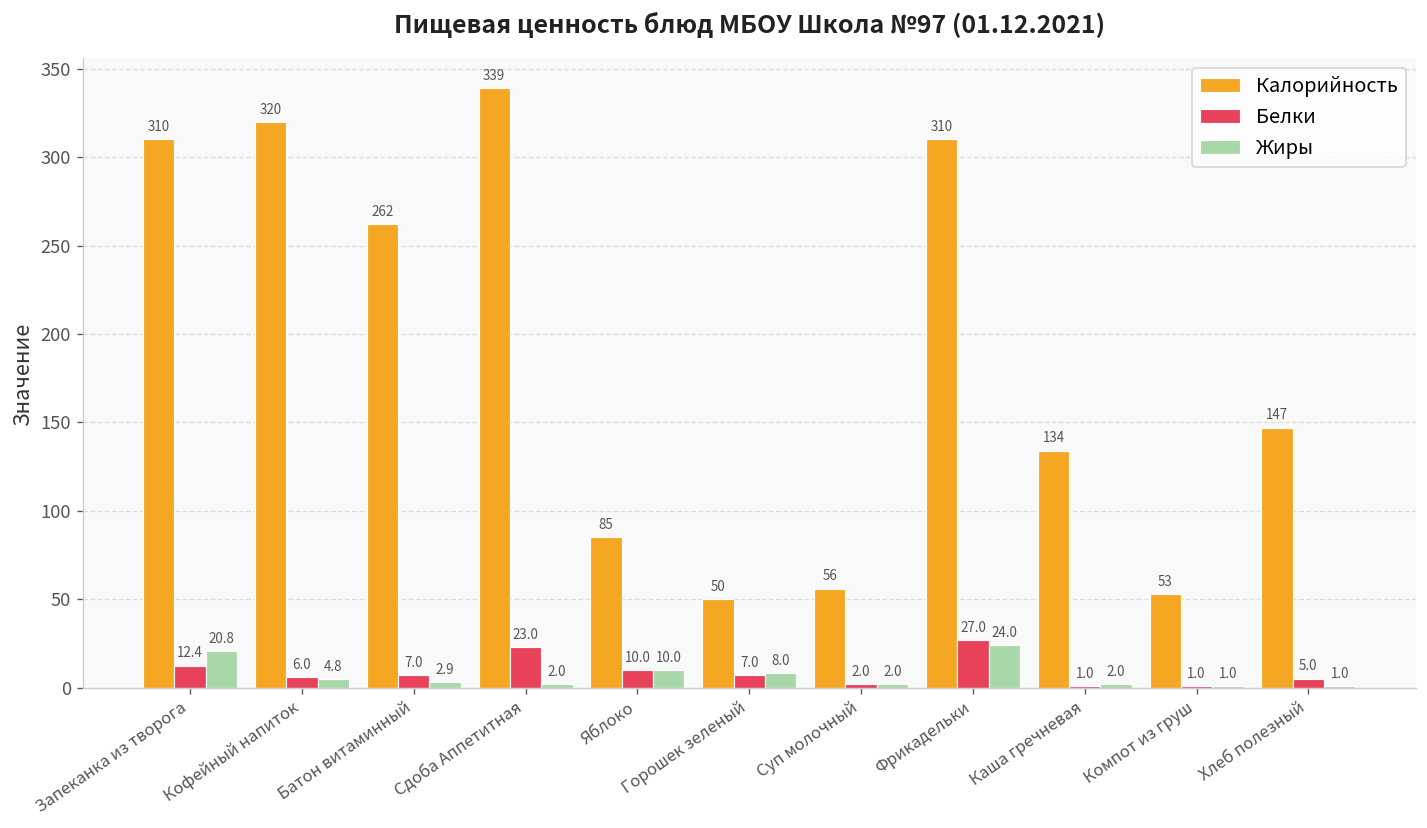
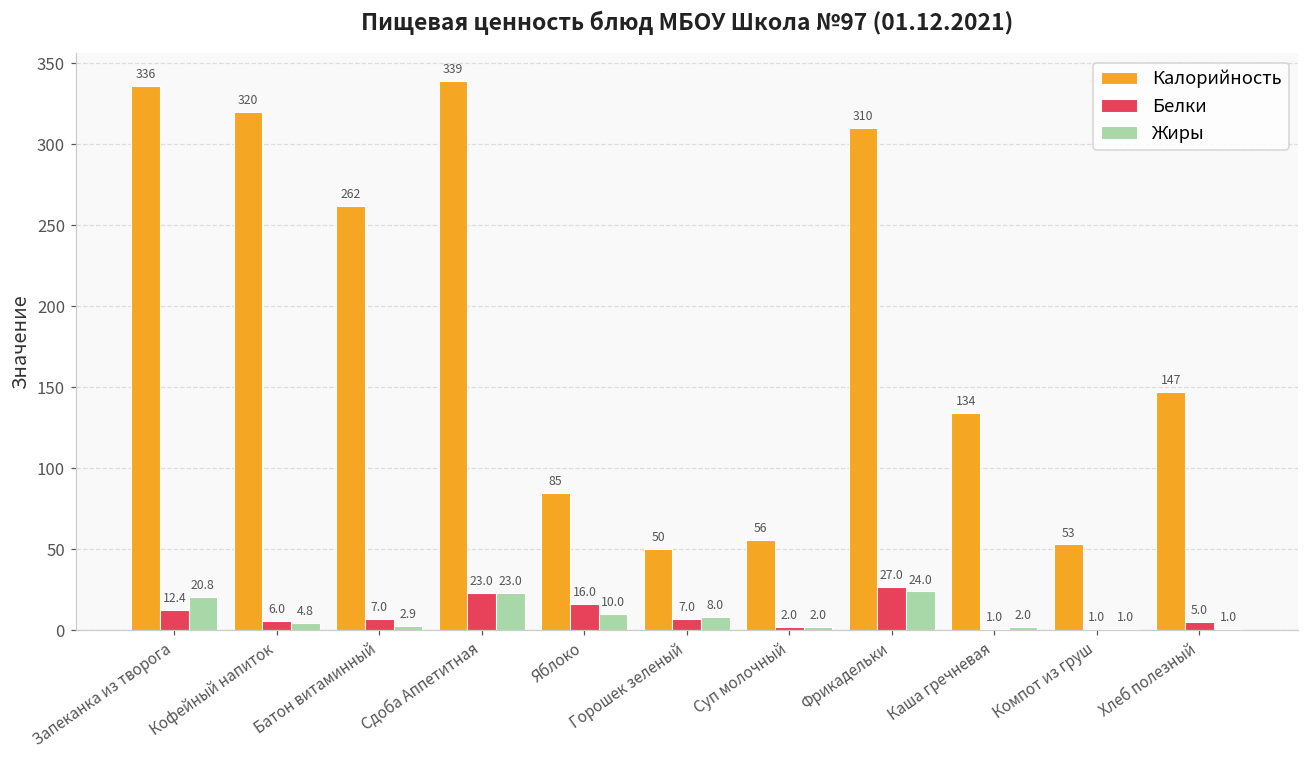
Калорийность, Запеканка из творога: 310 -> 336
Жиры, Сдоба Аппетитная: 2.0 -> 23.0
Белки, Яблоко: 10.0 -> 16.0
